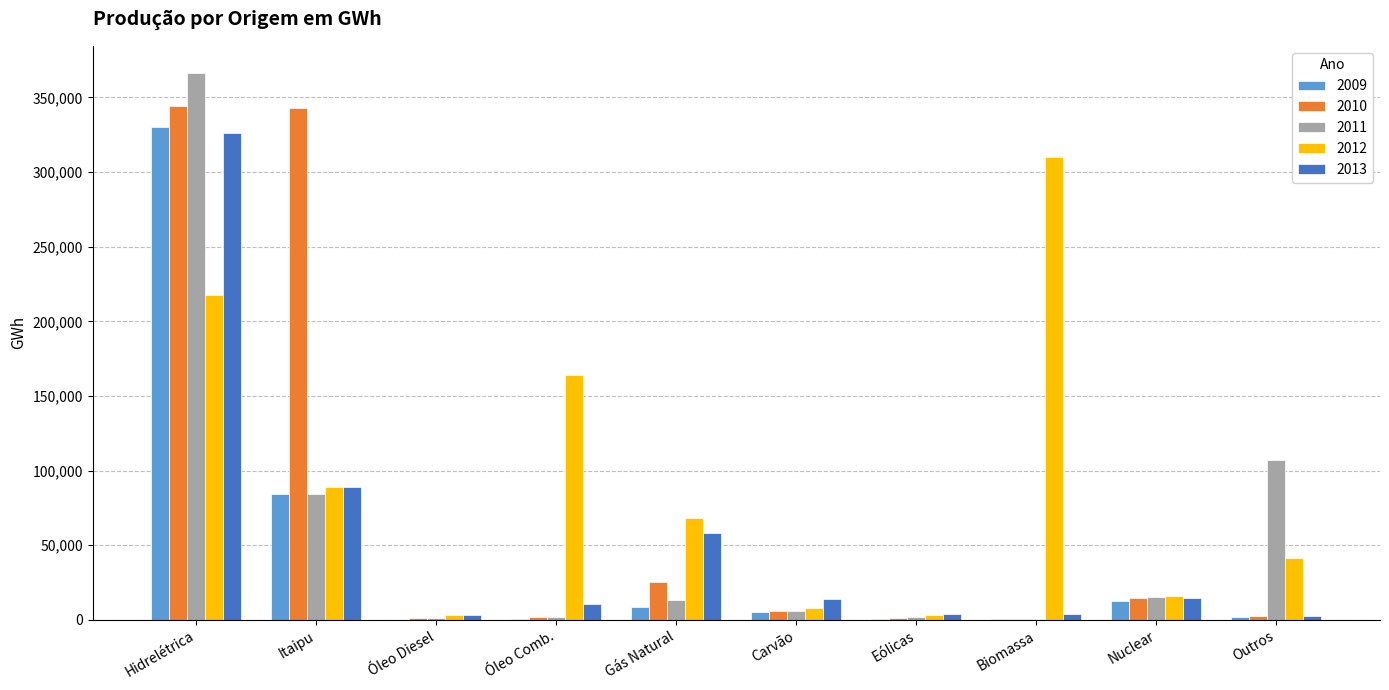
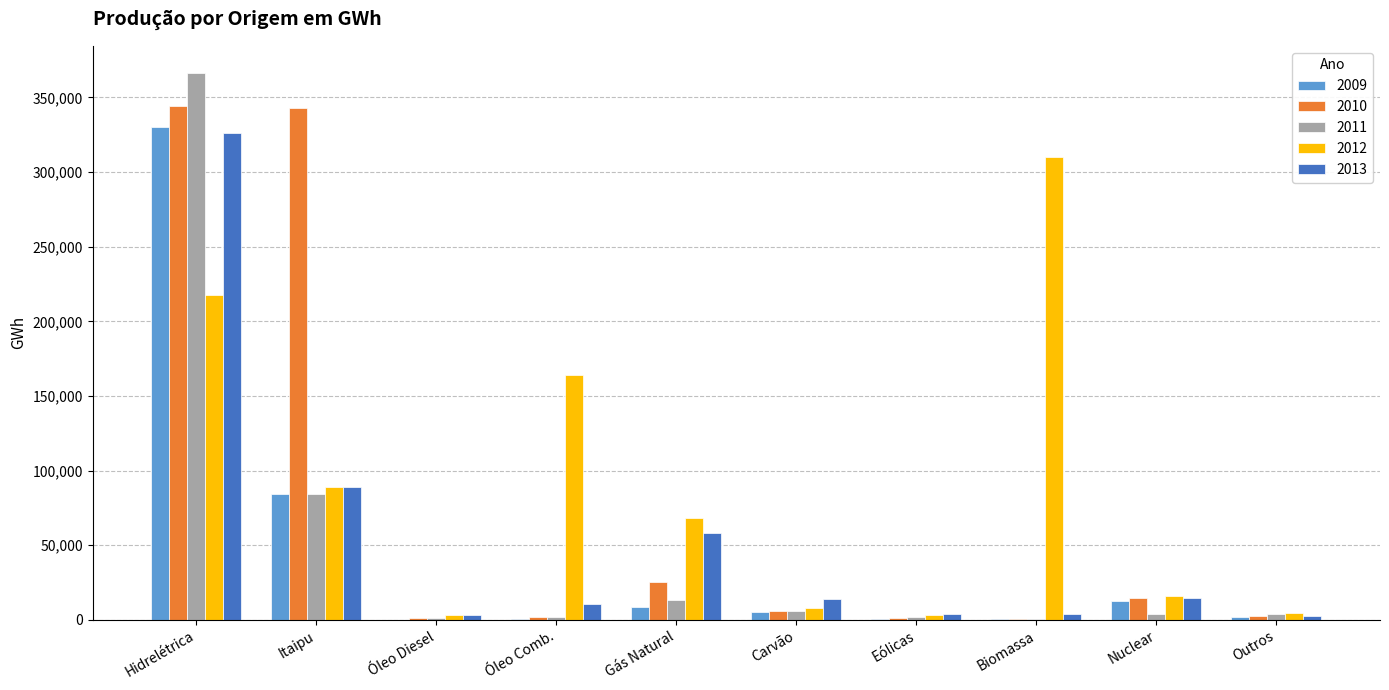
2011, Nuclear: 16,000 -> 4,000
2011, Outros: 107,000 -> 4,000
2012, Outros: 41,000 -> 4,000
